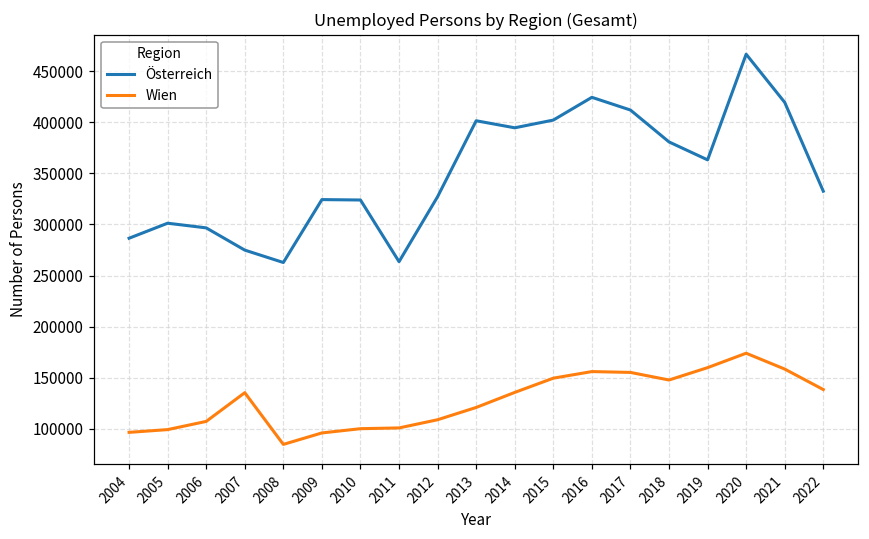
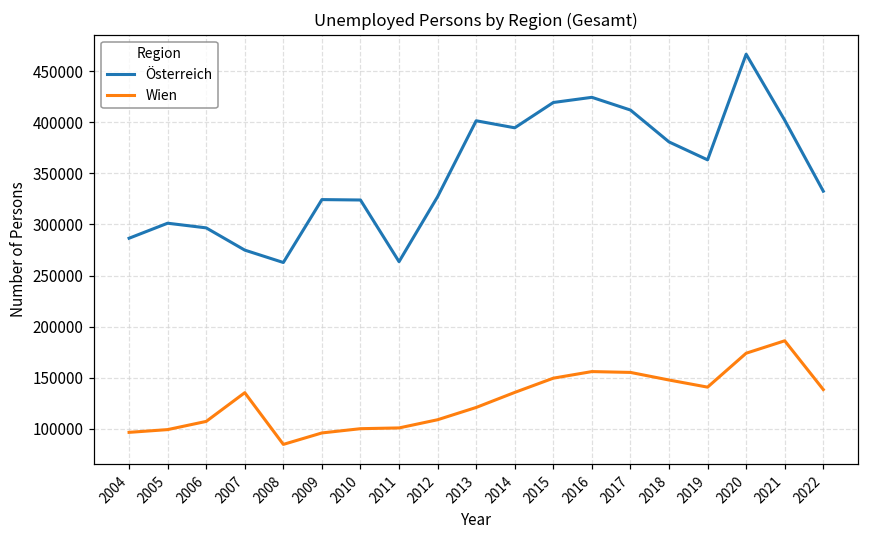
Österreich, 2015: 400000 -> 420000
Wien, 2019: 160000 -> 140000
Österreich, 2021: 420000 -> 400000
Wien, 2021: 160000 -> 190000
